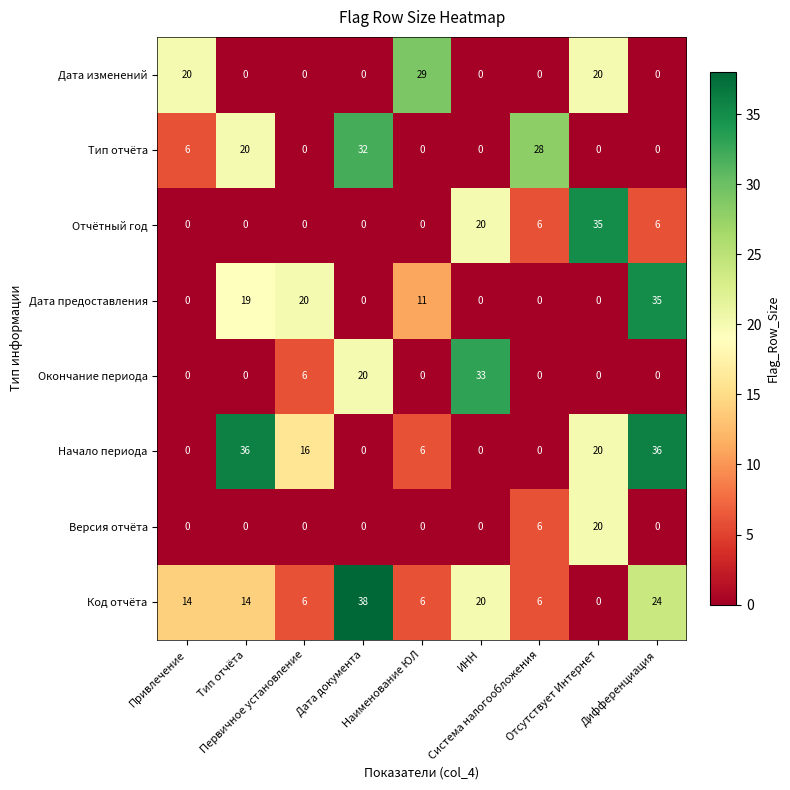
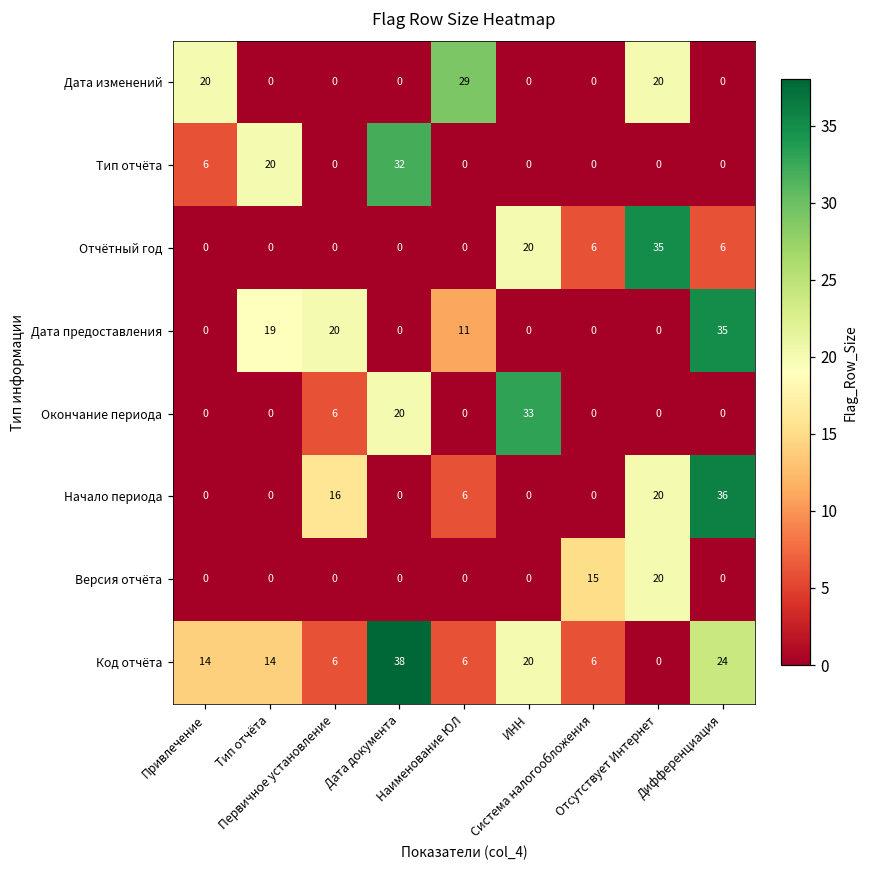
Тип отчёта, Система налогообложения: 28 -> 0
Начало периода, Тип отчёта: 36 -> 0
Версия отчёта, Система налогообложения: 6 -> 15
